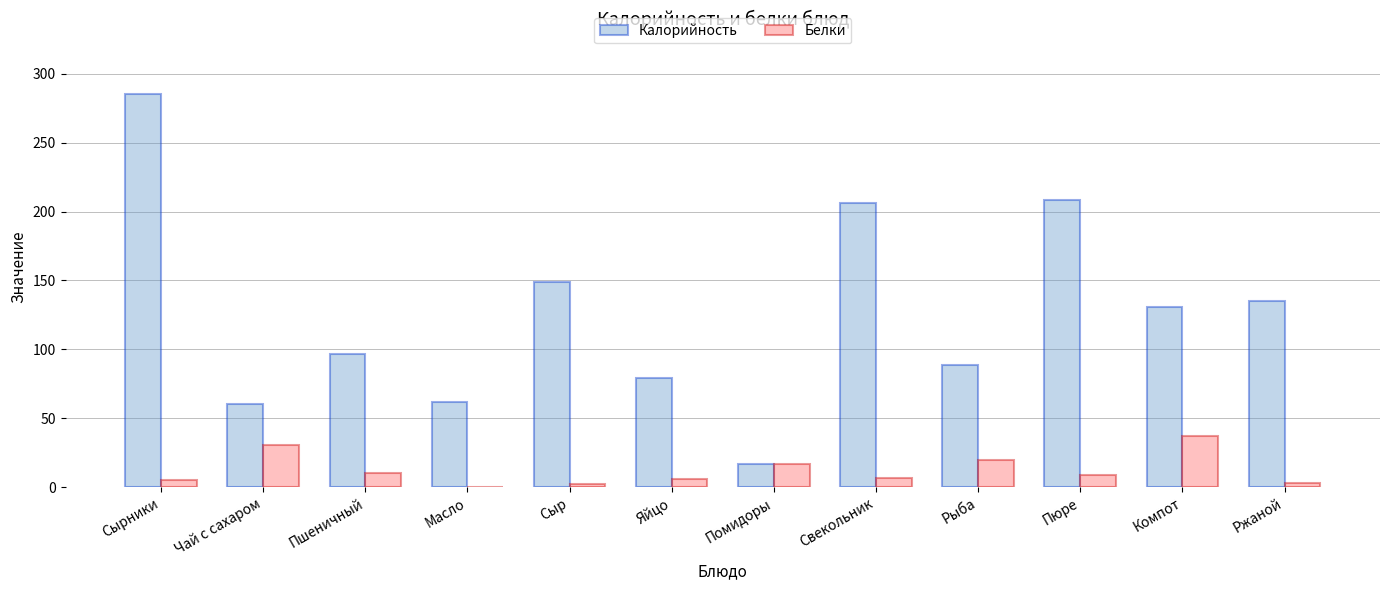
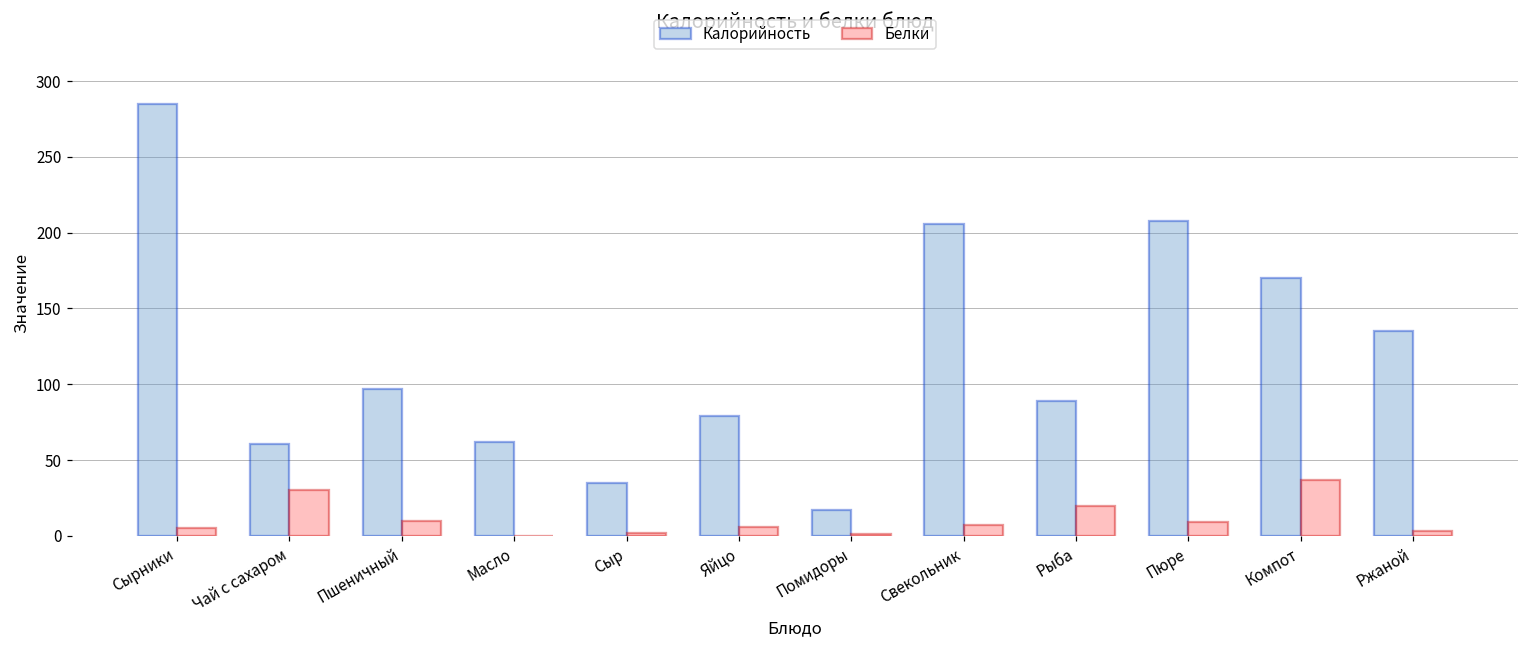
Калорийность, Сыр: 149 -> 35
Белки, Помидоры: 17 -> 1
Калорийность, Компот: 131 -> 170
